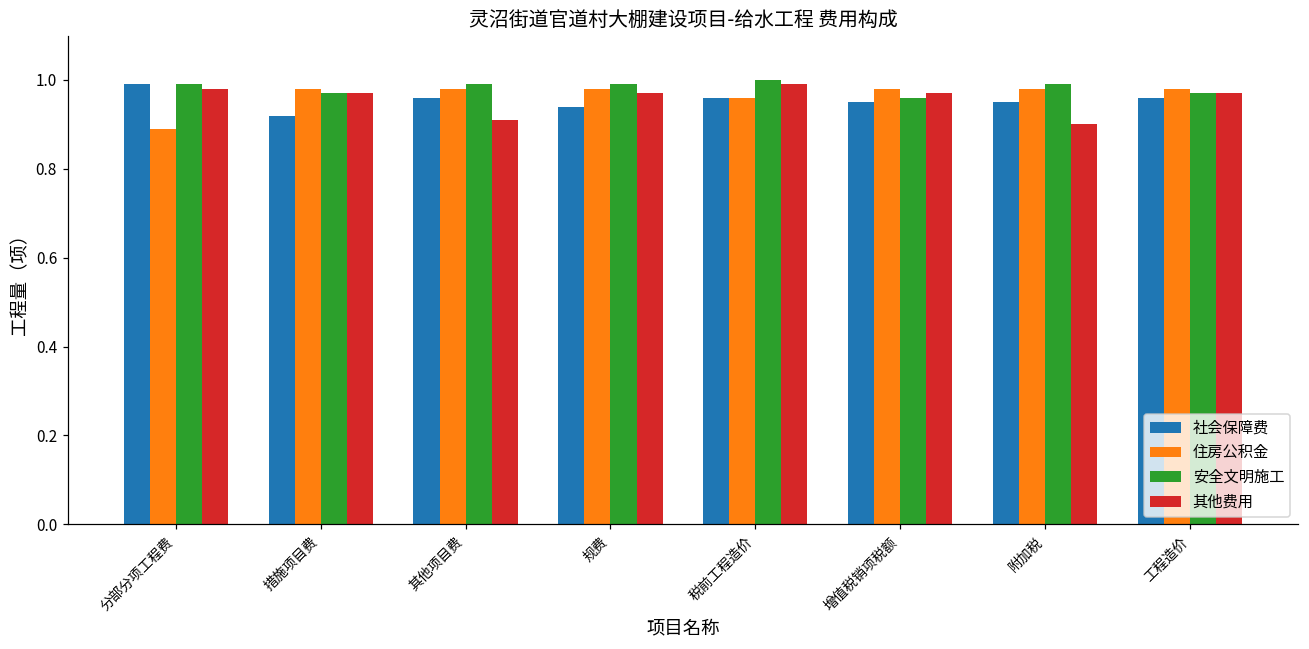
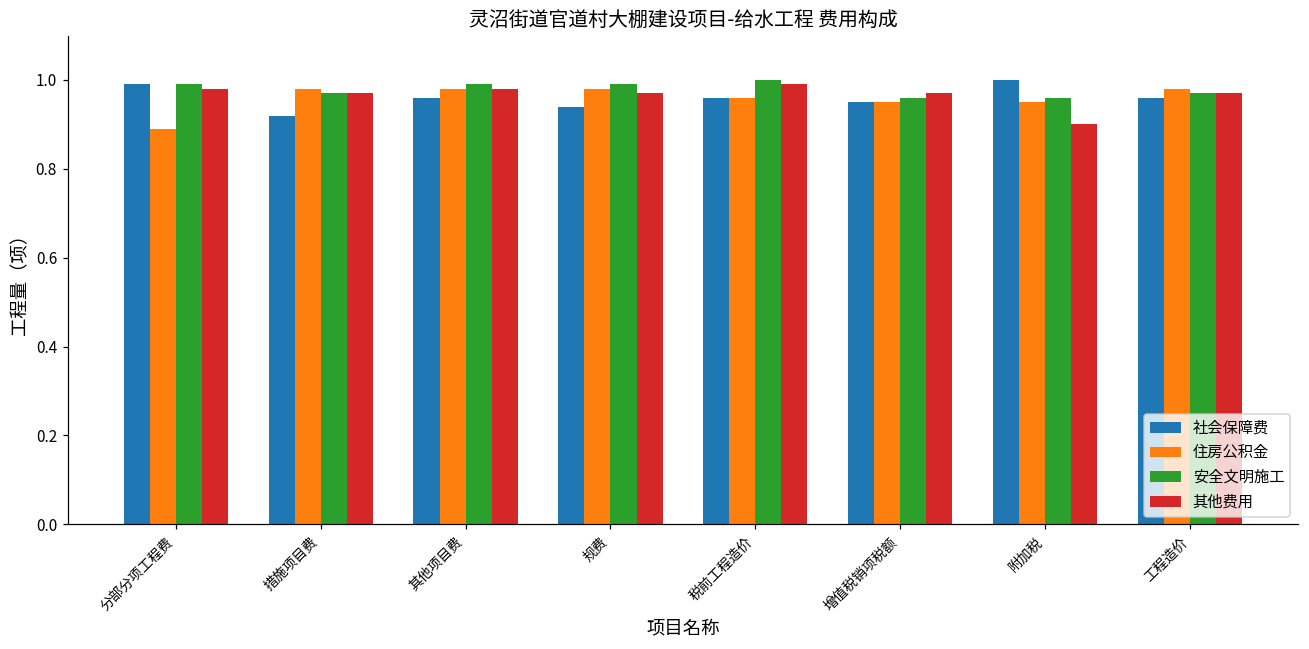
其他费用, 其他项目费: 0.91 -> 0.98
住房公积金, 增值税销项税额: 0.98 -> 0.95
社会保障费, 附加税: 0.95 -> 1.00
住房公积金, 附加税: 0.98 -> 0.95
安全文明施工, 附加税: 0.99 -> 0.96
